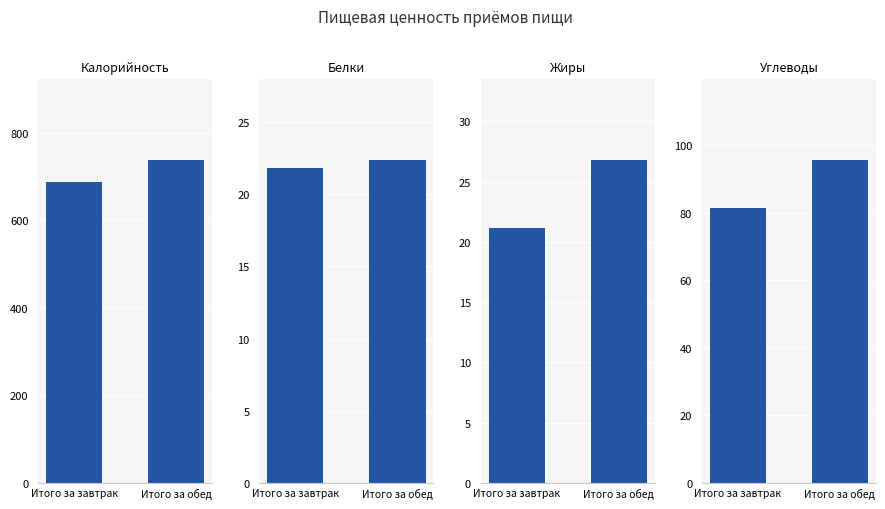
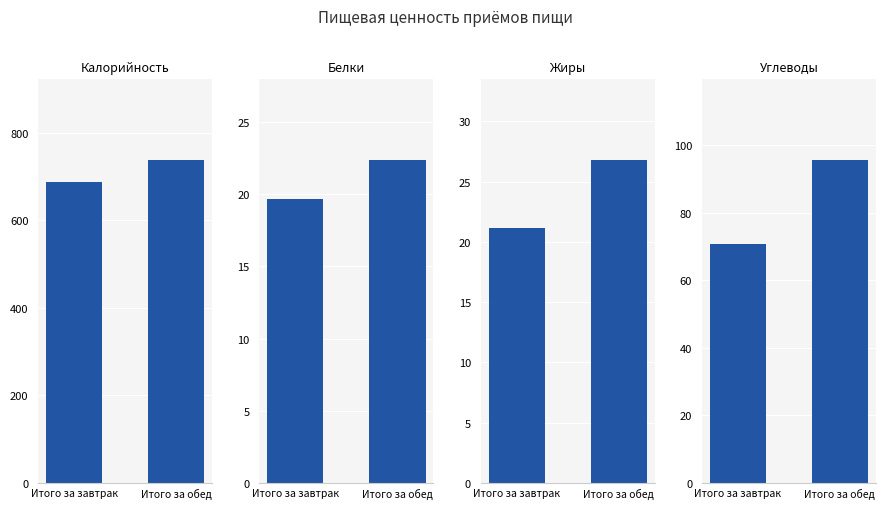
Белки, Итого за завтрак: 21.8 -> 19.7
Углеводы, Итого за завтрак: 81 -> 71
